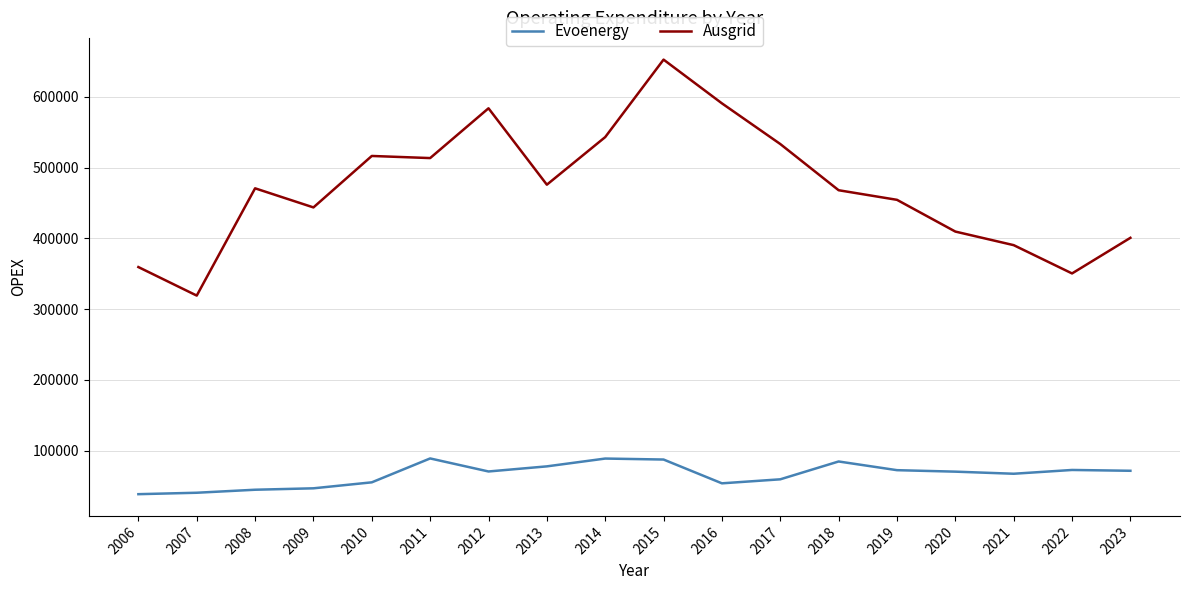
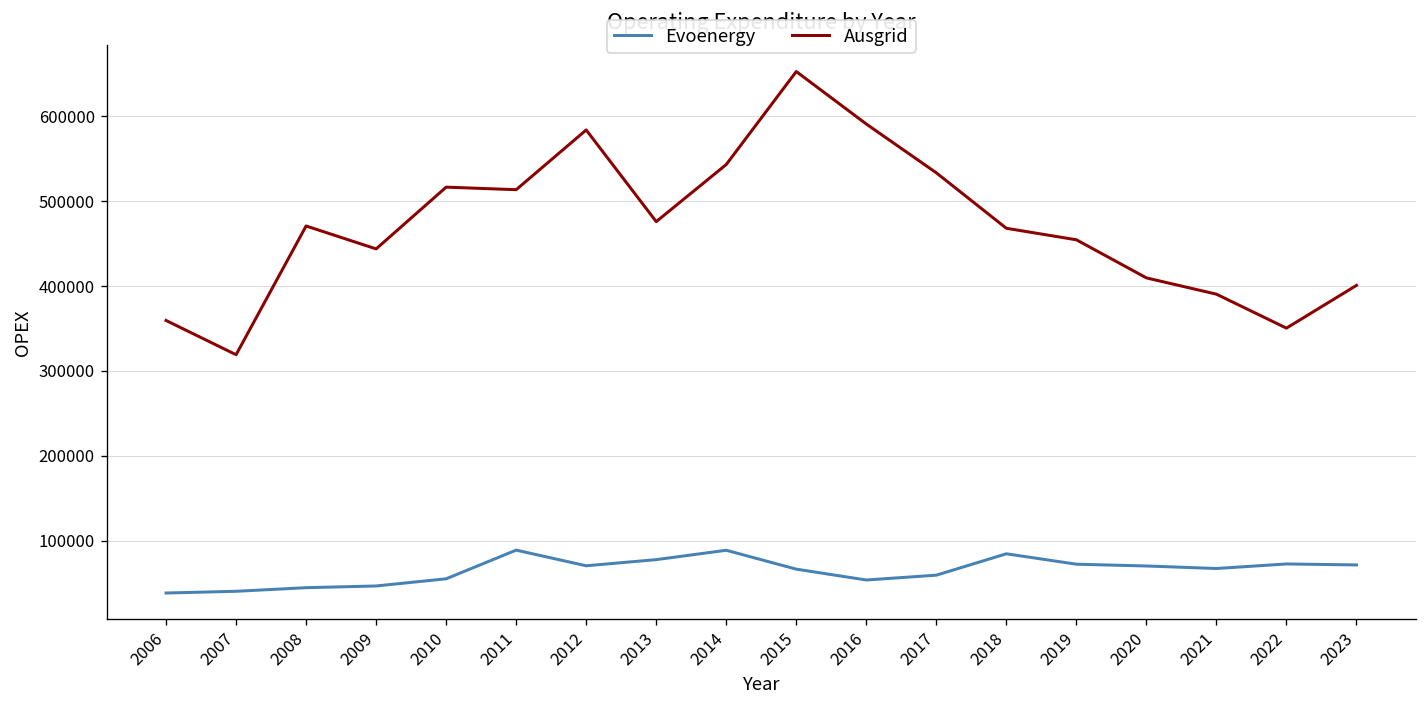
Evoenergy, 2015: 90000 -> 70000
